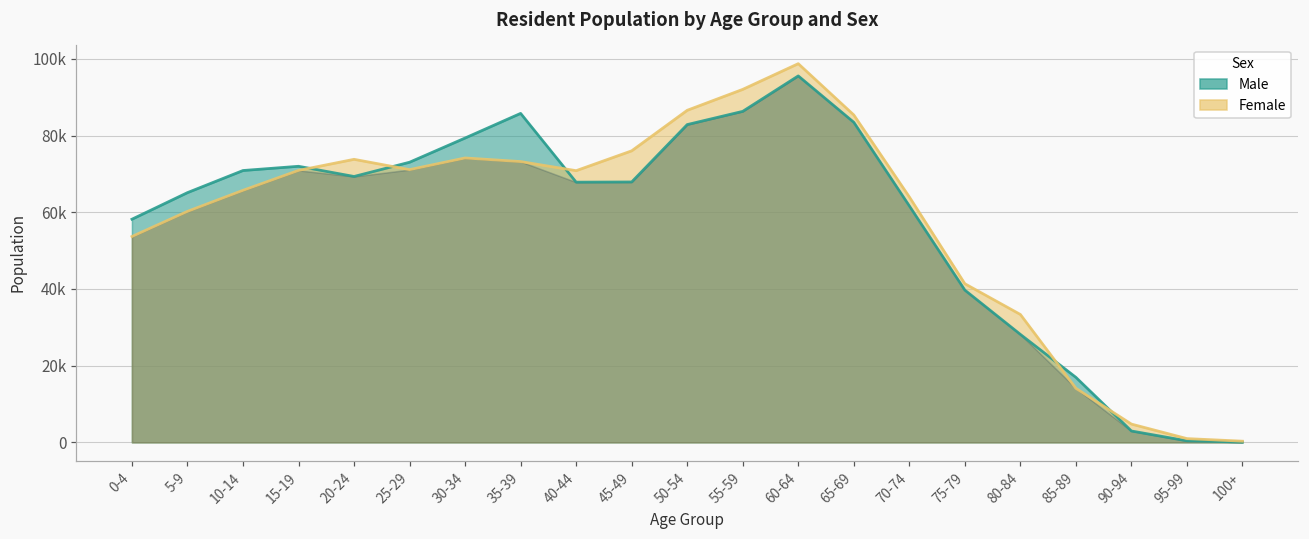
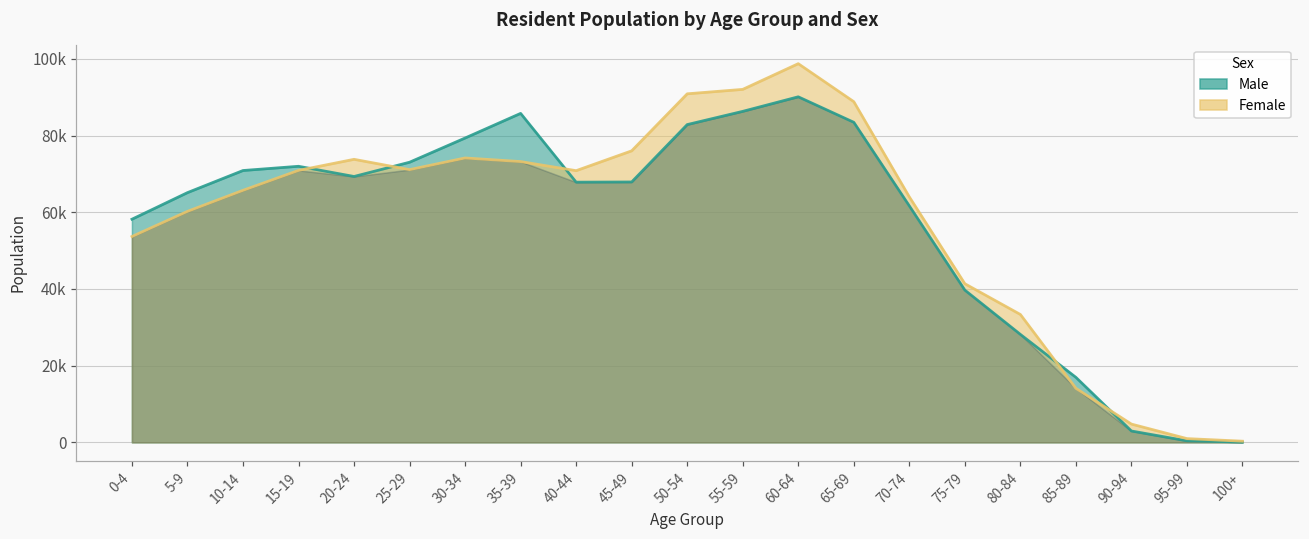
Female, 50-54: 87000 -> 91000
Male, 60-64: 96000 -> 90000
Female, 65-69: 85000 -> 89000
